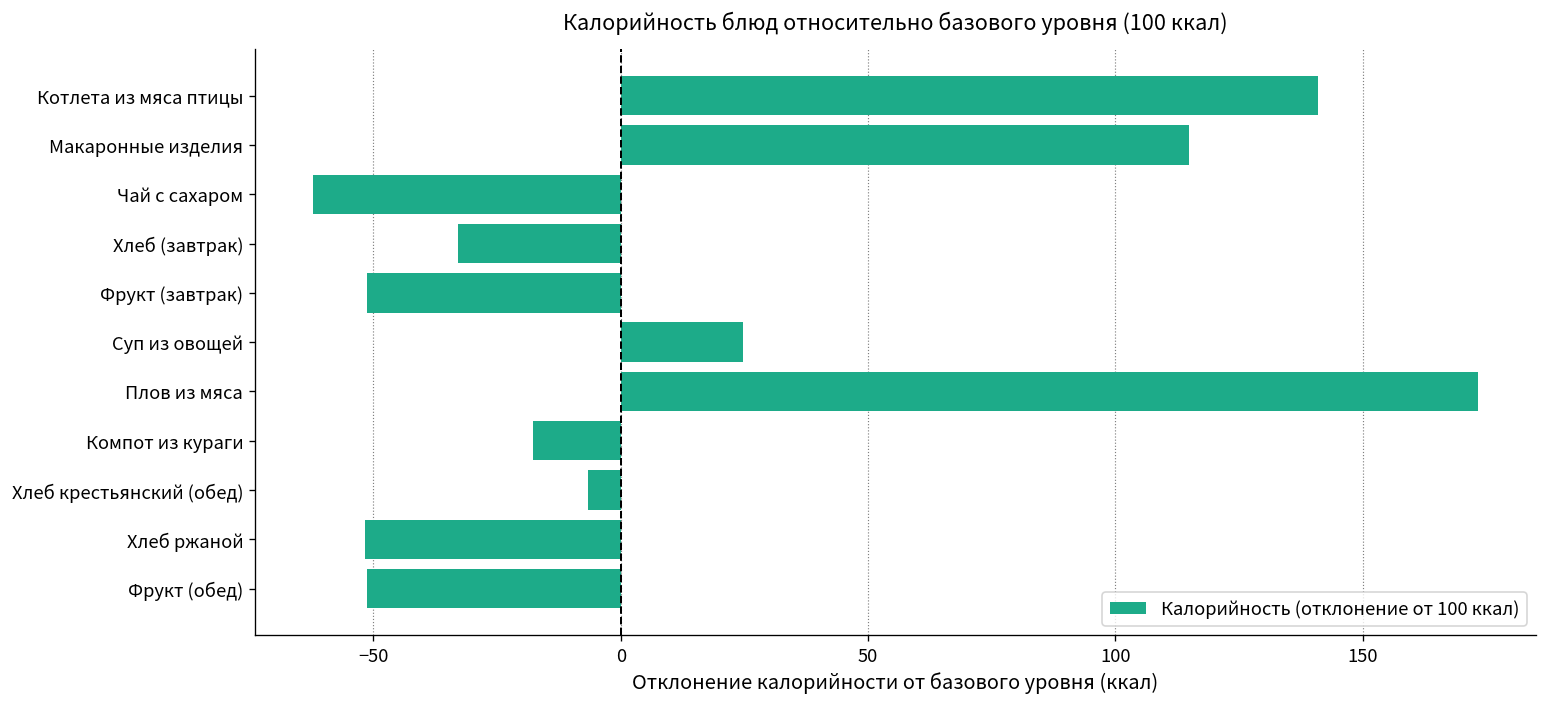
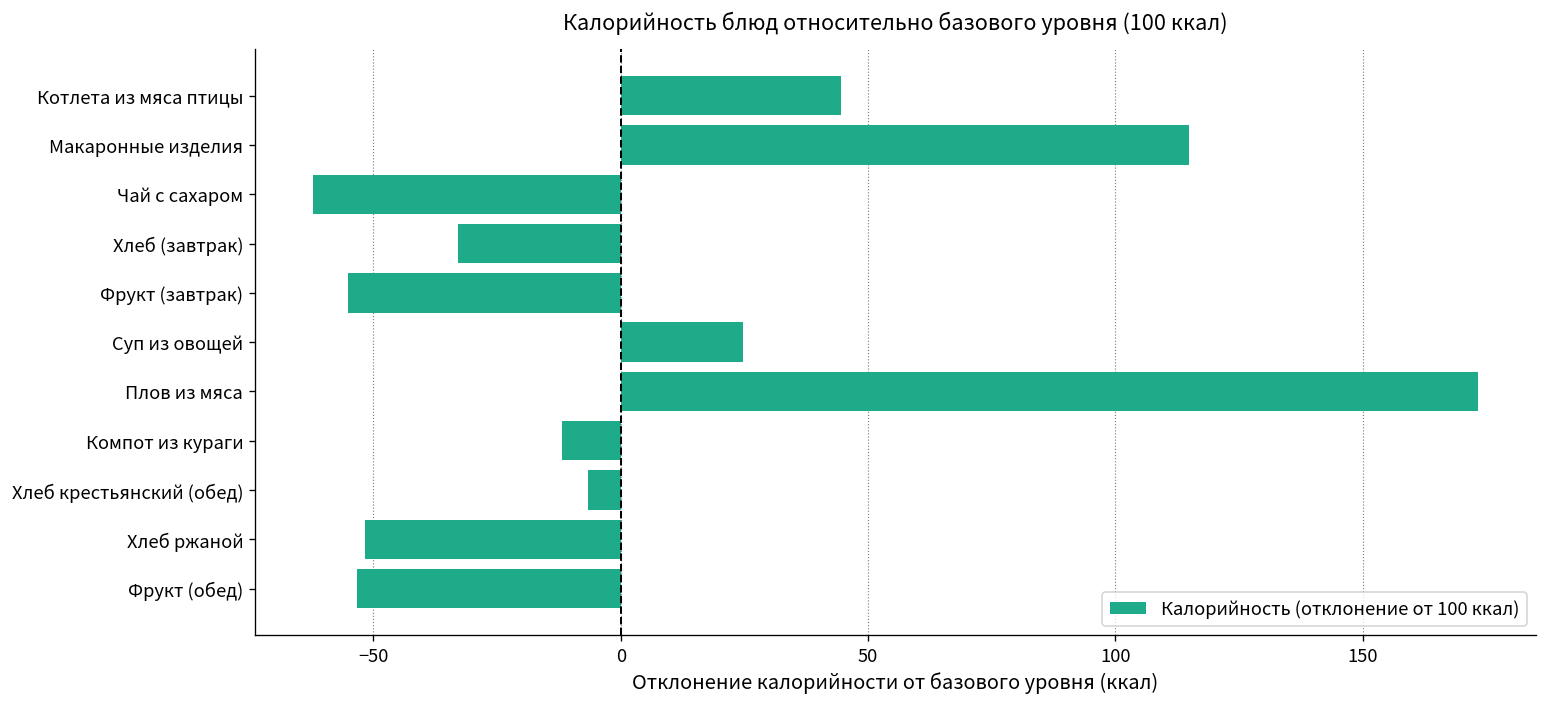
Котлета из мяса птицы: 141 -> 45
Фрукт (завтрак): -51 -> -55
Компот из кураги: -18 -> -12
Фрукт (обед): -51 -> -53
